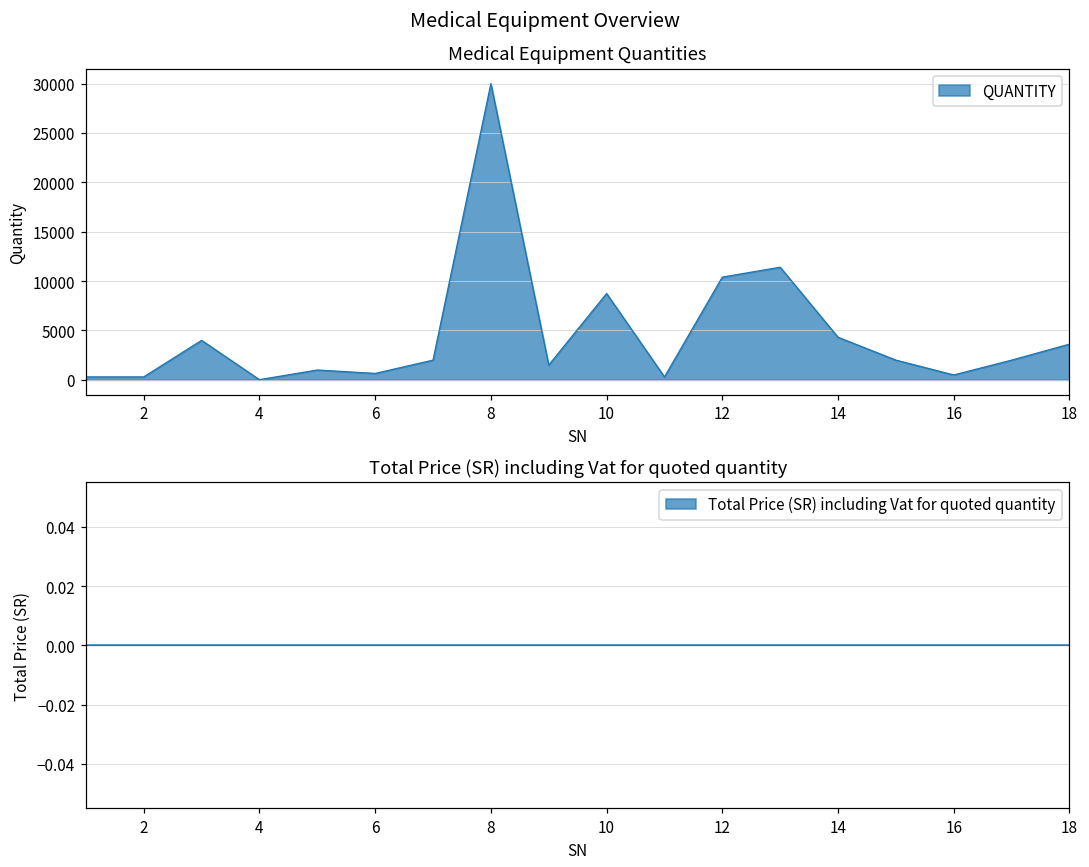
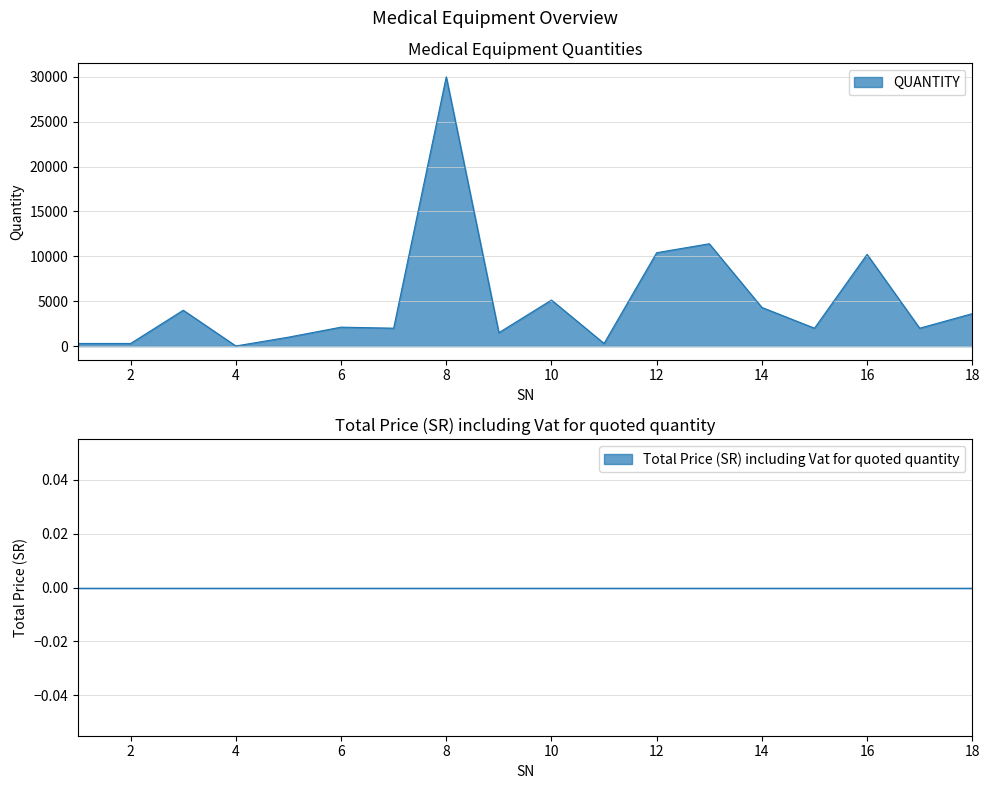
Medical Equipment Quantities, 6: 1000 -> 2000
Medical Equipment Quantities, 10: 9000 -> 5000
Medical Equipment Quantities, 16: 1000 -> 10000
